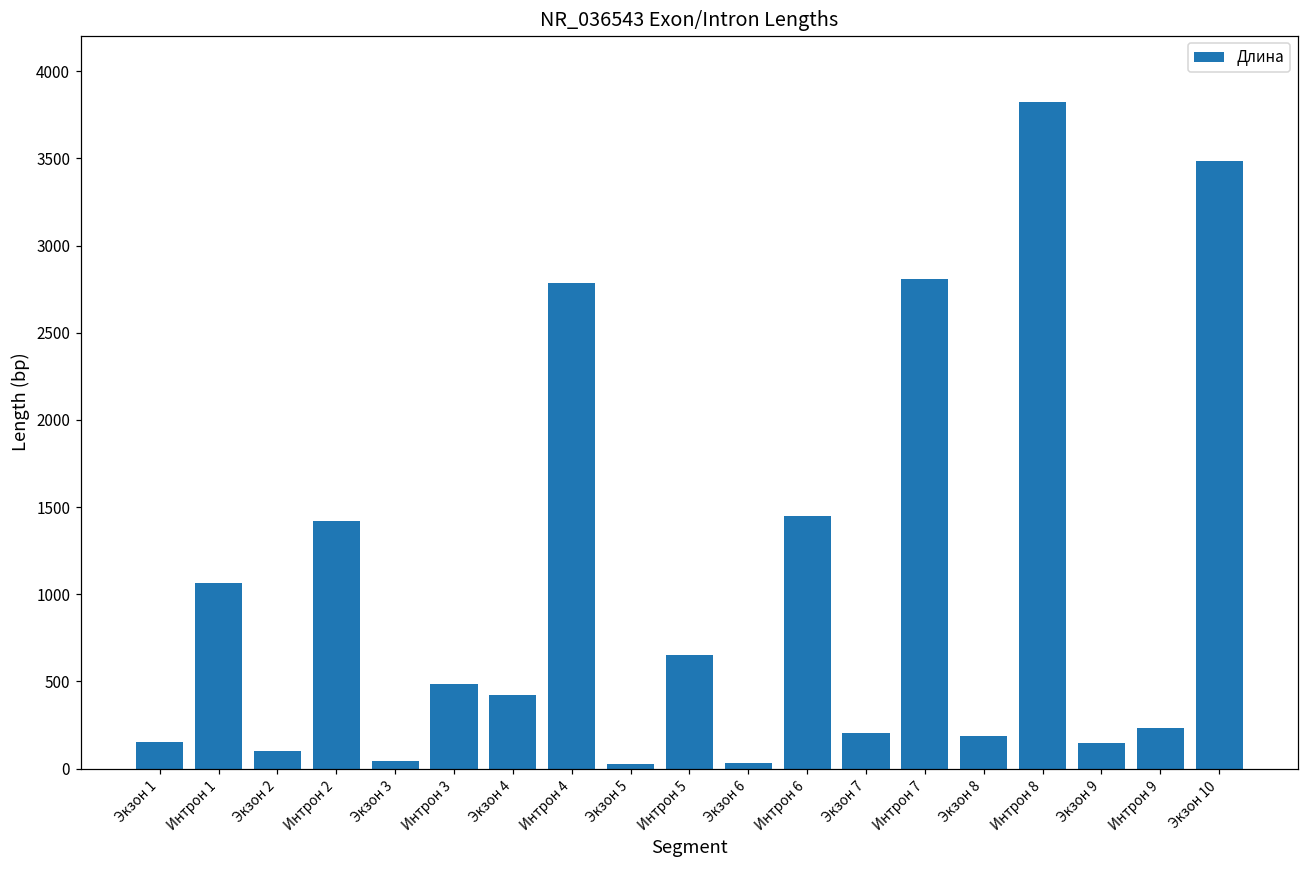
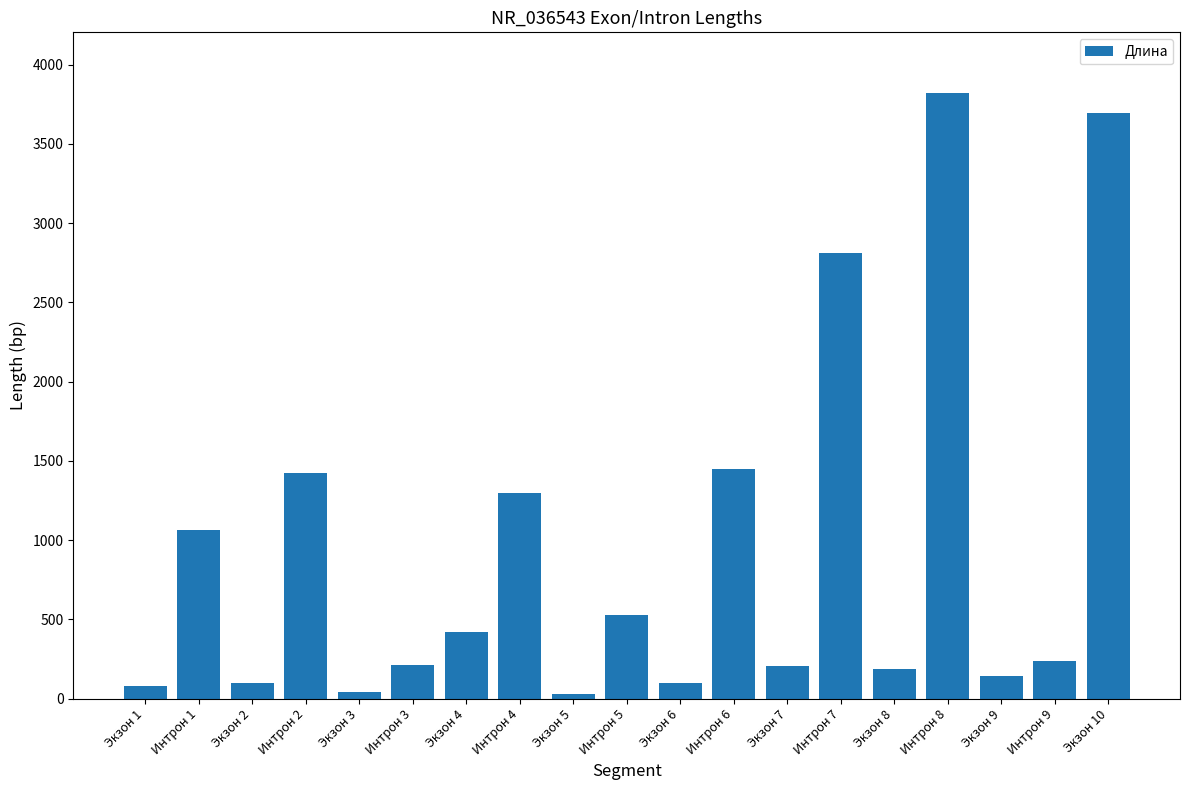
Экзон 1: 150 -> 80
Интрон 3: 490 -> 210
Интрон 4: 2790 -> 1300
Интрон 5: 650 -> 530
Экзон 6: 30 -> 100
Экзон 10: 3480 -> 3700
